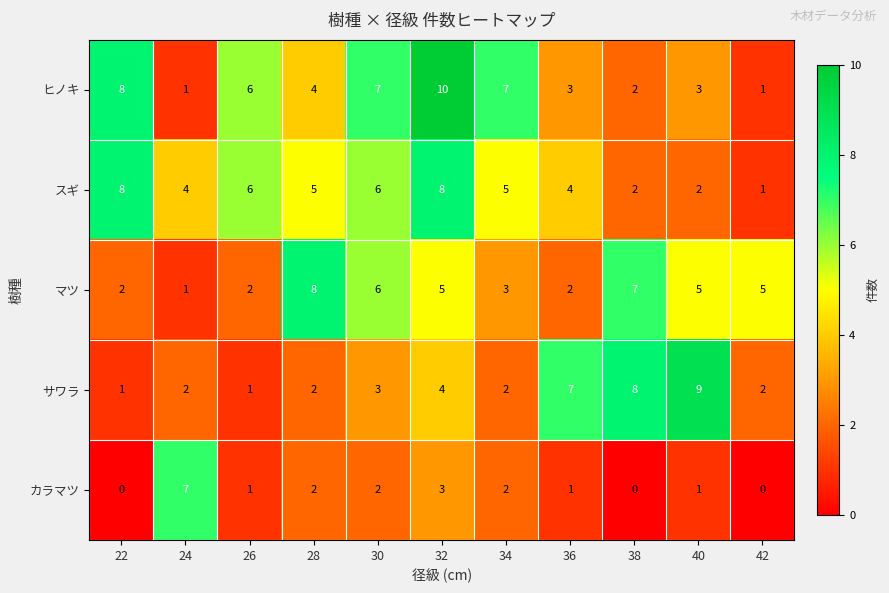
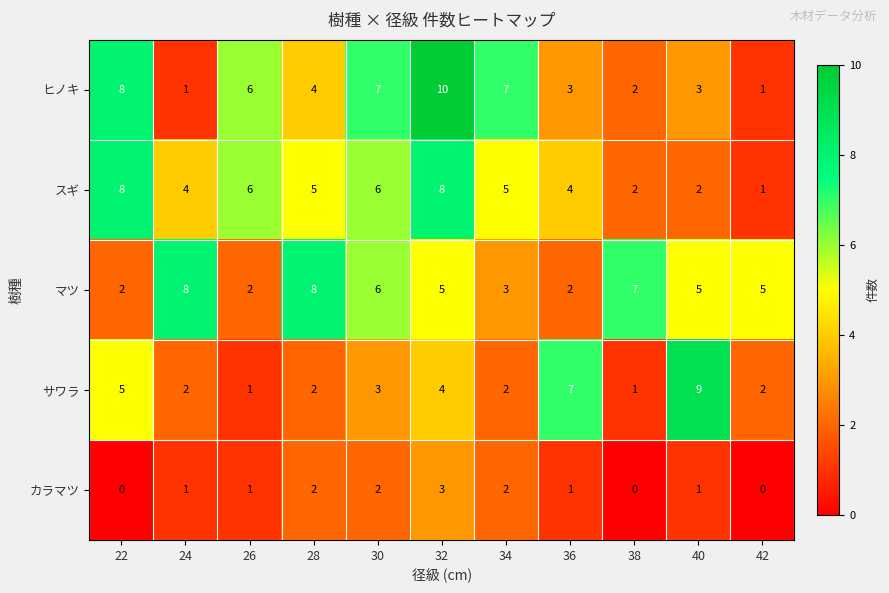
マツ, 24: 1 -> 8
サワラ, 22: 1 -> 5
サワラ, 38: 8 -> 1
カラマツ, 24: 7 -> 1
